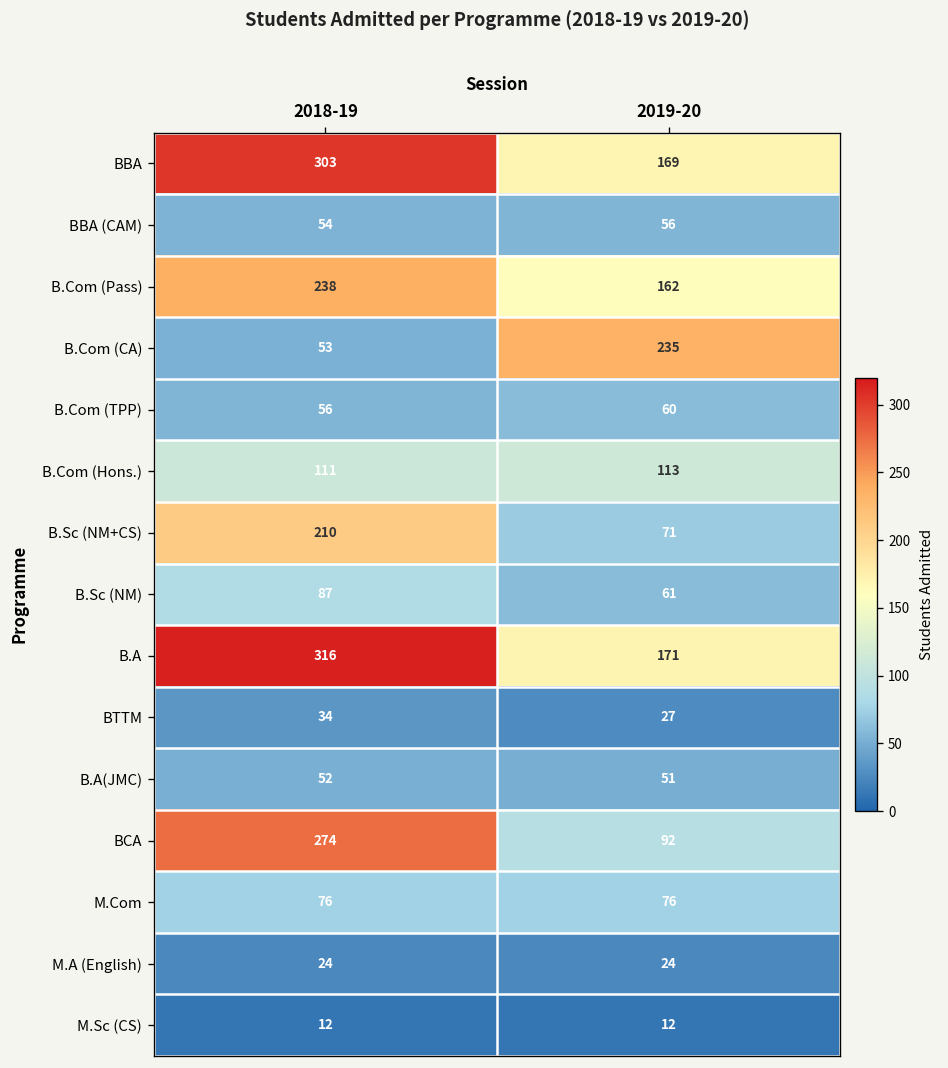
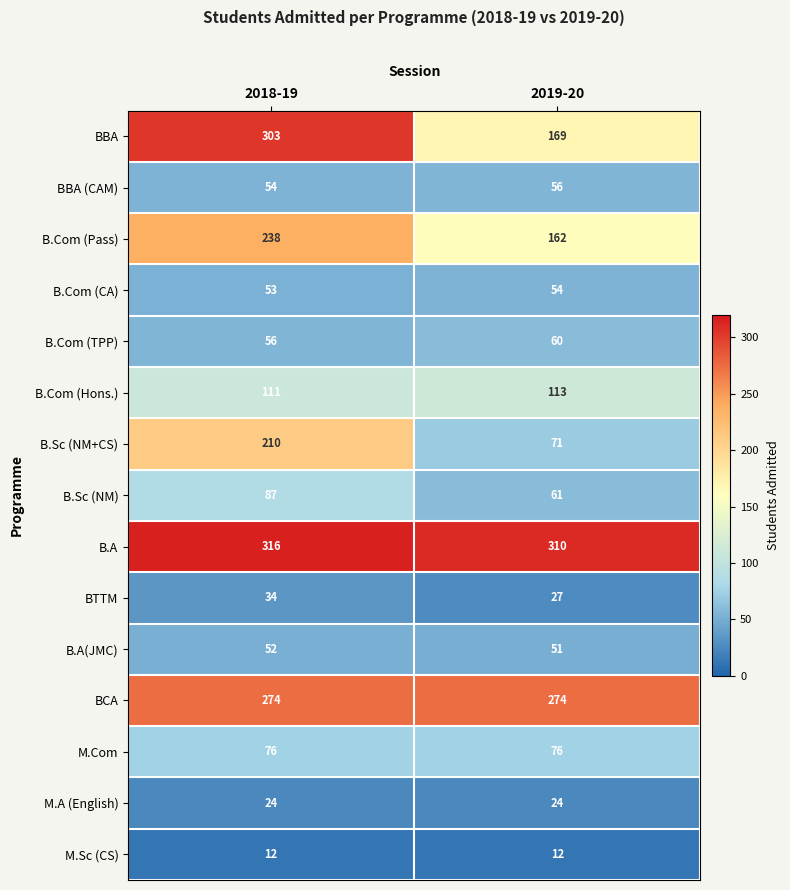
B.Com (CA), 2019-20: 235 -> 54
B.A, 2019-20: 171 -> 310
BCA, 2019-20: 92 -> 274
